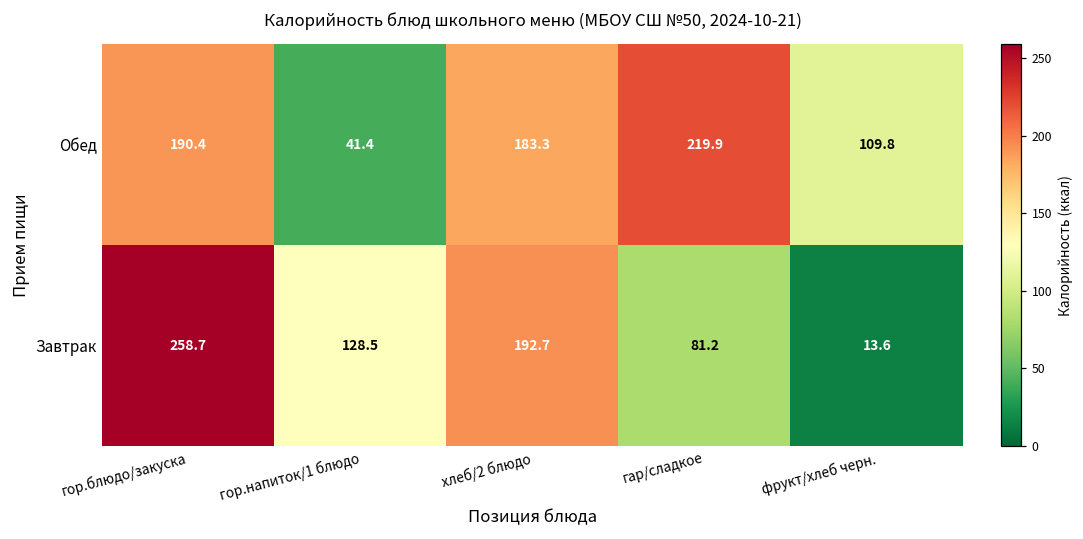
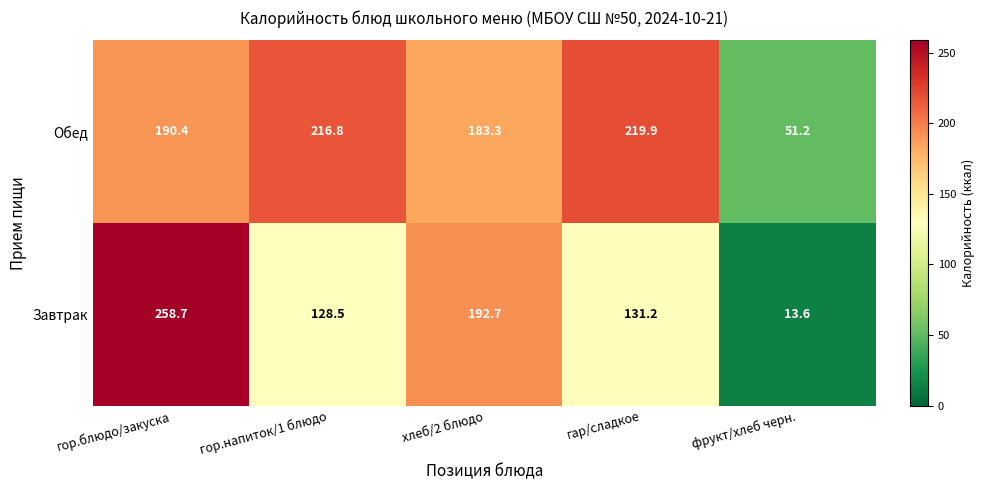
Обед, гор.напиток/1 блюдо: 41.4 -> 216.8
Обед, фрукт/хлеб черн.: 109.8 -> 51.2
Завтрак, гар/сладкое: 81.2 -> 131.2
